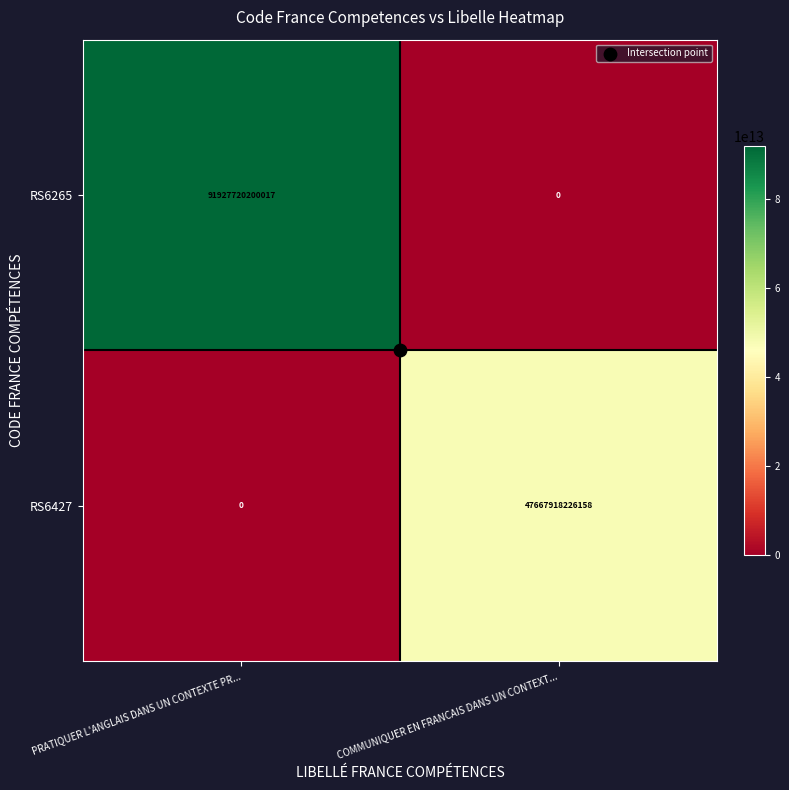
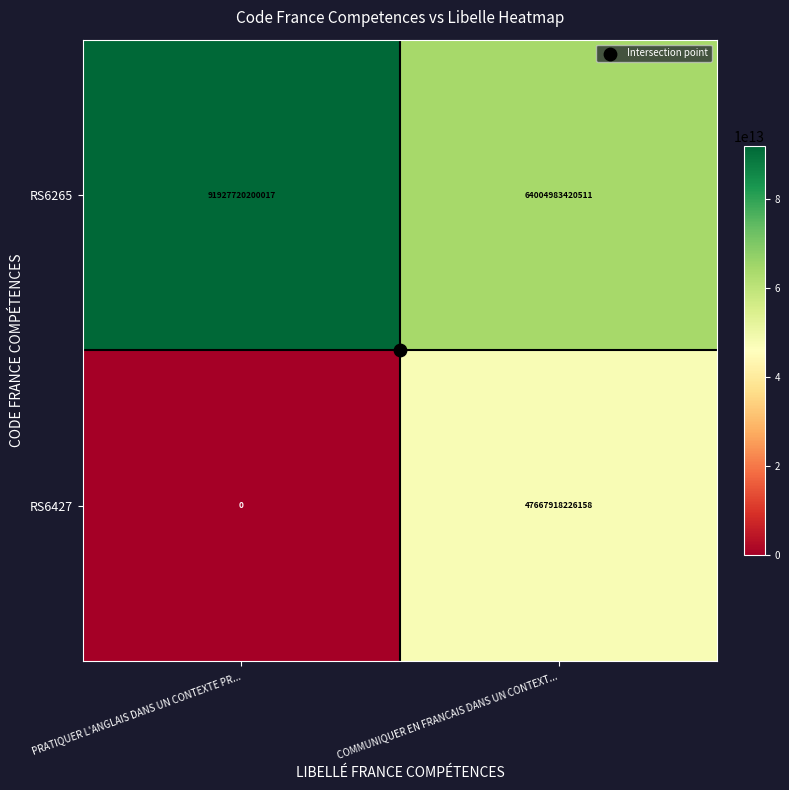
RS6265, COMMUNIQUER EN FRANCAIS DANS UN CONTEXT...: 0 -> 64004983420511
